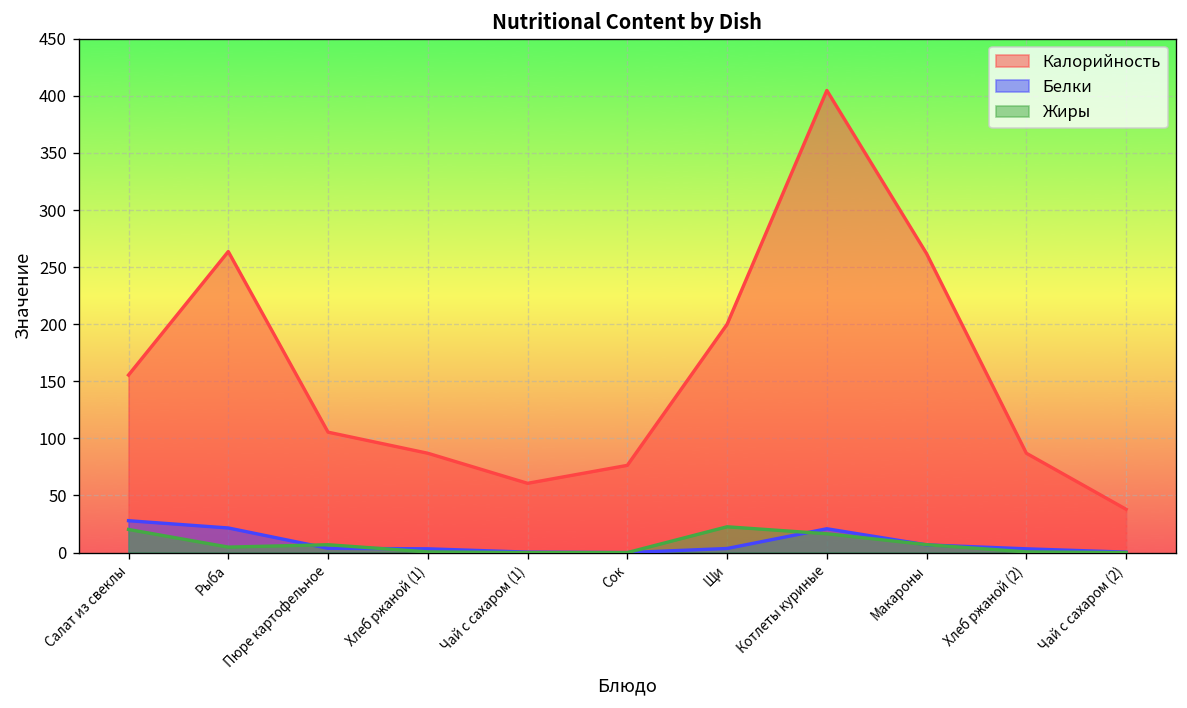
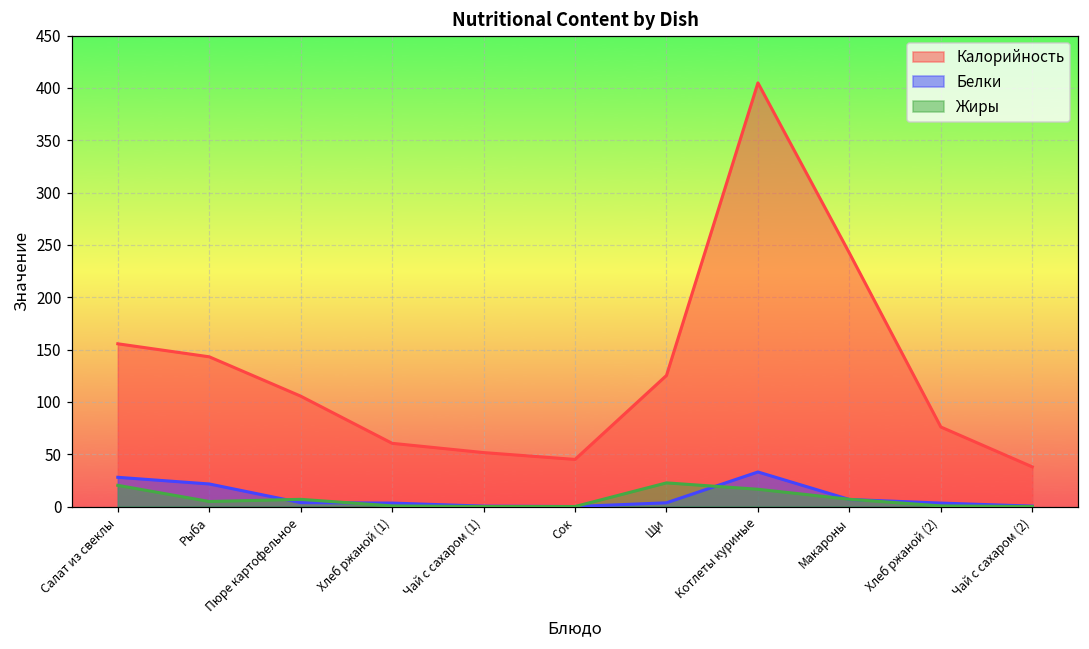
Калорийность, Рыба: 260 -> 140
Калорийность, Хлеб ржаной (1): 90 -> 60
Калорийность, Чай с сахаром (1): 60 -> 50
Калорийность, Сок: 80 -> 50
Калорийность, Щи: 200 -> 130
Белки, Котлеты куриные: 20 -> 30
Калорийность, Макароны: 260 -> 240
Калорийность, Хлеб ржаной (2): 90 -> 80
